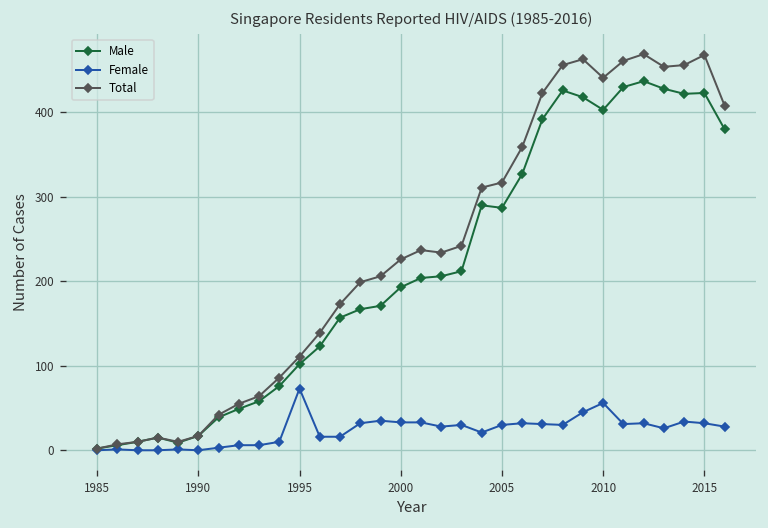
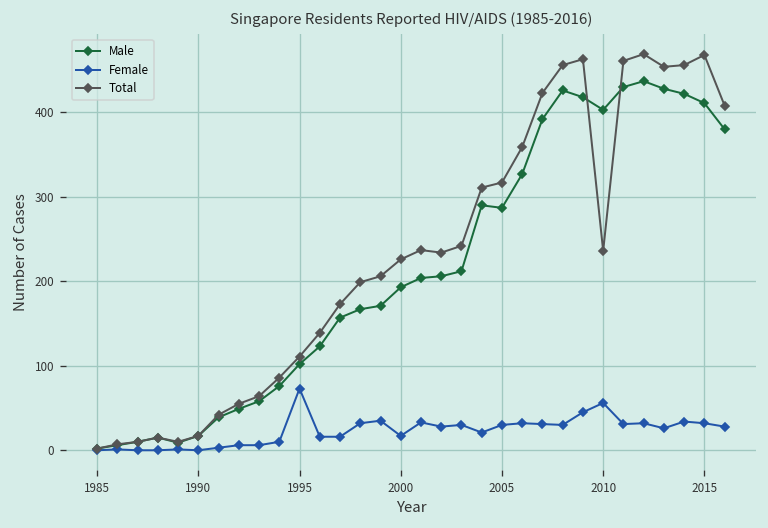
Female, 2000: 30 -> 20
Total, 2010: 440 -> 240
Male, 2015: 420 -> 410
